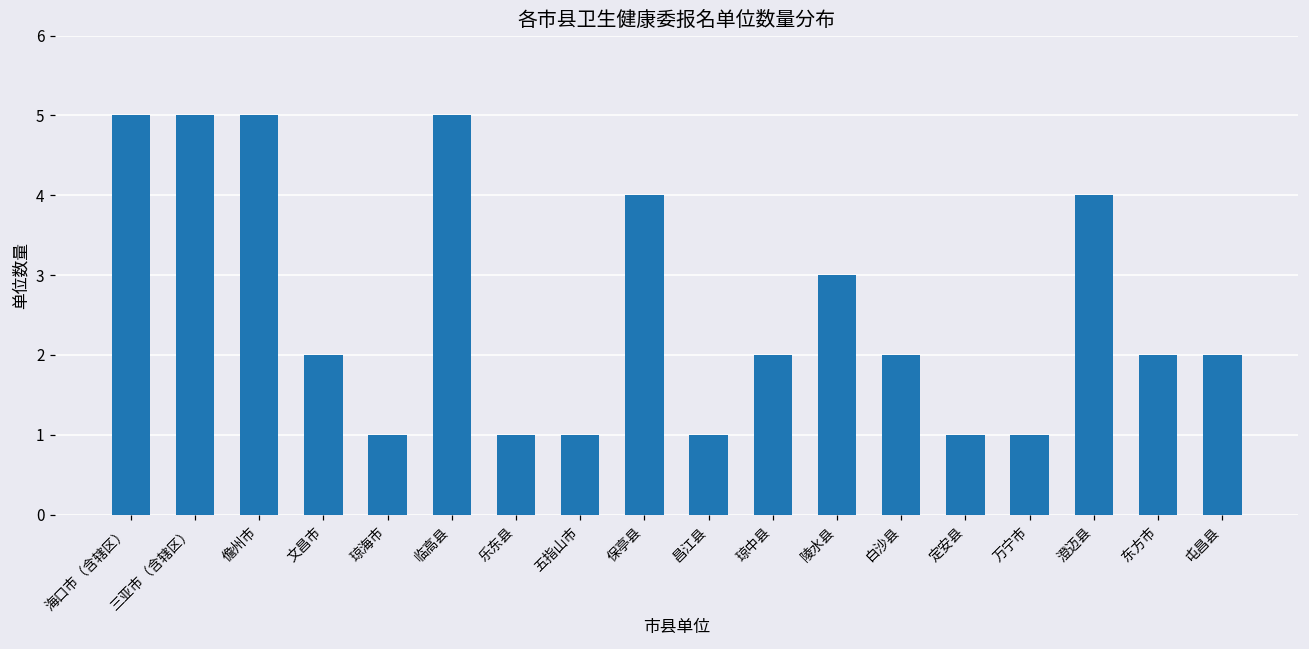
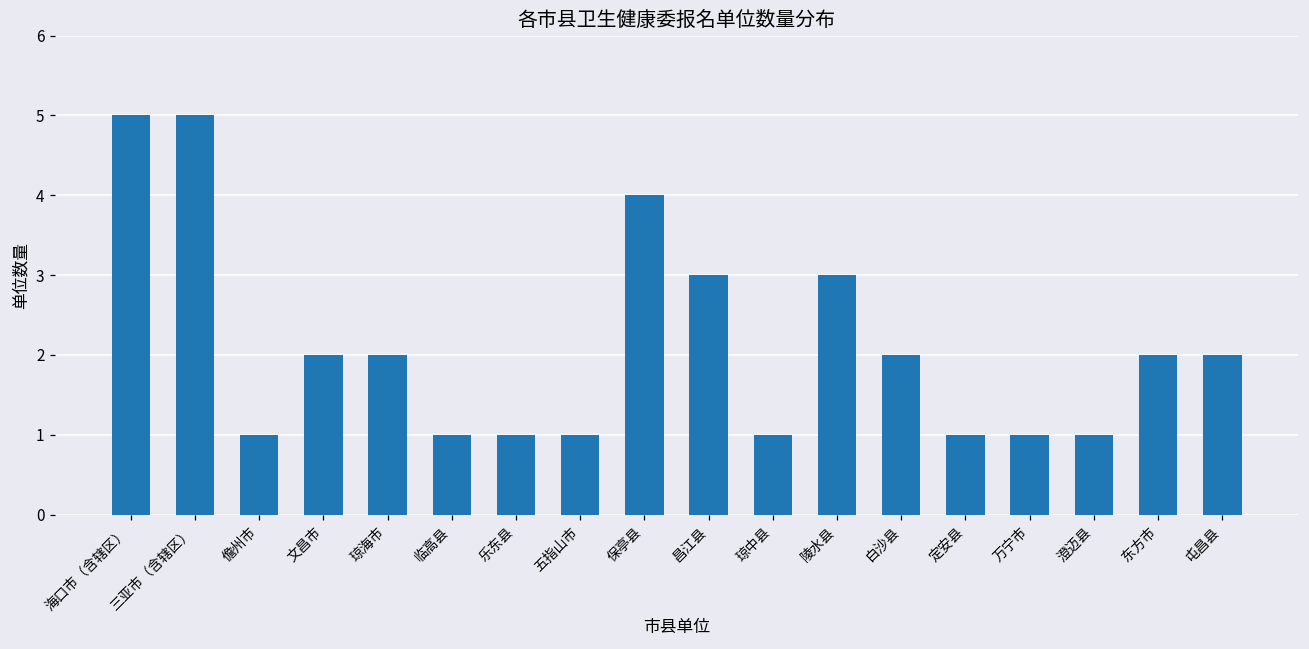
儋州市: 5 -> 1
琼海市: 1 -> 2
临高县: 5 -> 1
昌江县: 1 -> 3
琼中县: 2 -> 1
澄迈县: 4 -> 1
